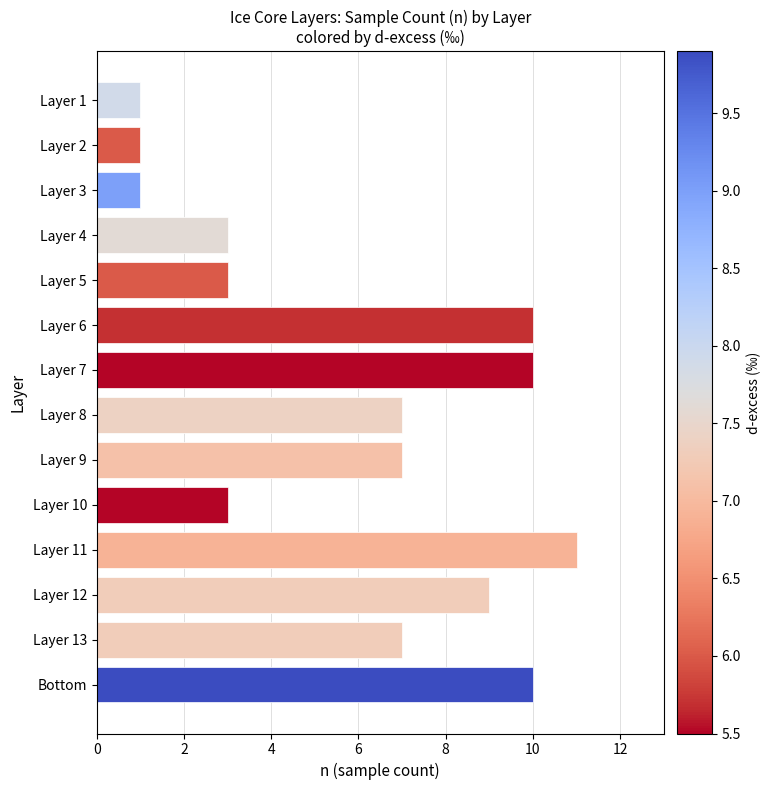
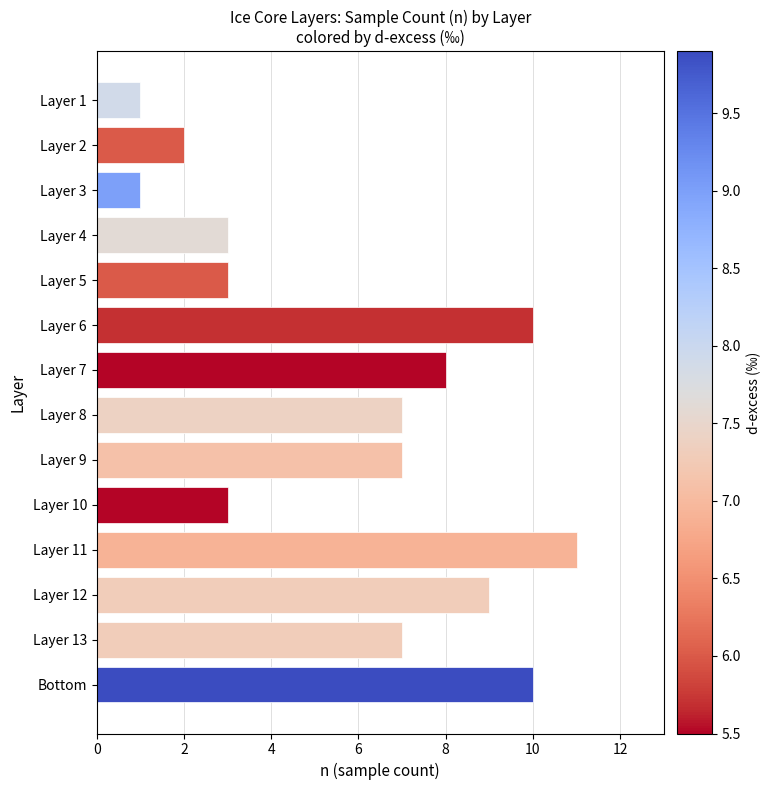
Layer 2: 1 -> 2
Layer 7: 10 -> 8
